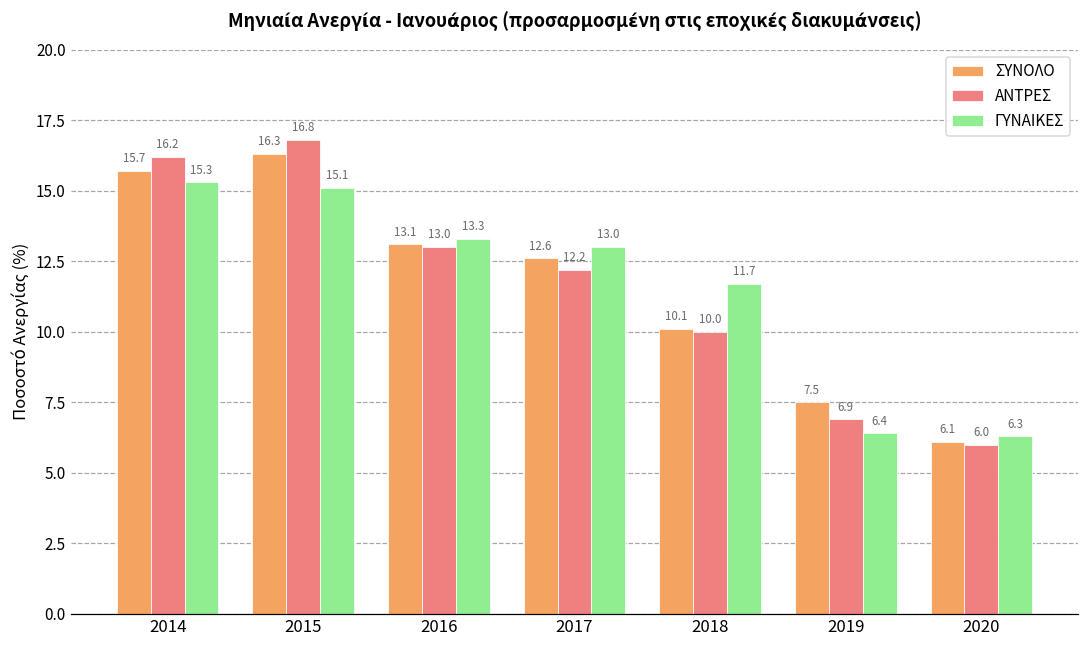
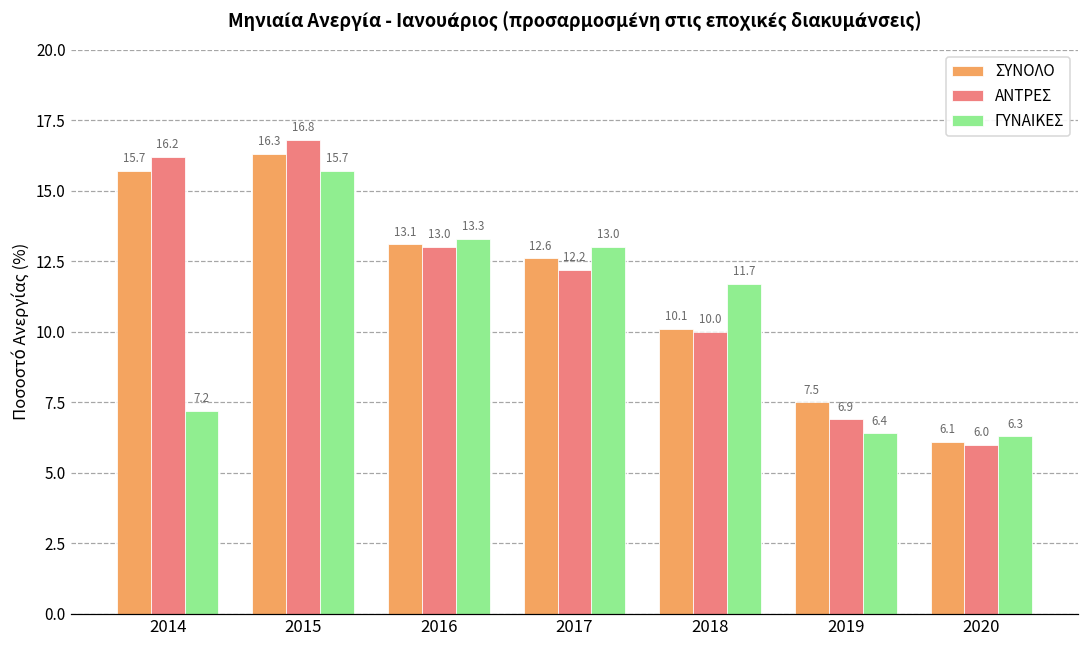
ΓΥΝΑΙΚΕΣ, 2014: 15.3 -> 7.2
ΓΥΝΑΙΚΕΣ, 2015: 15.1 -> 15.7
